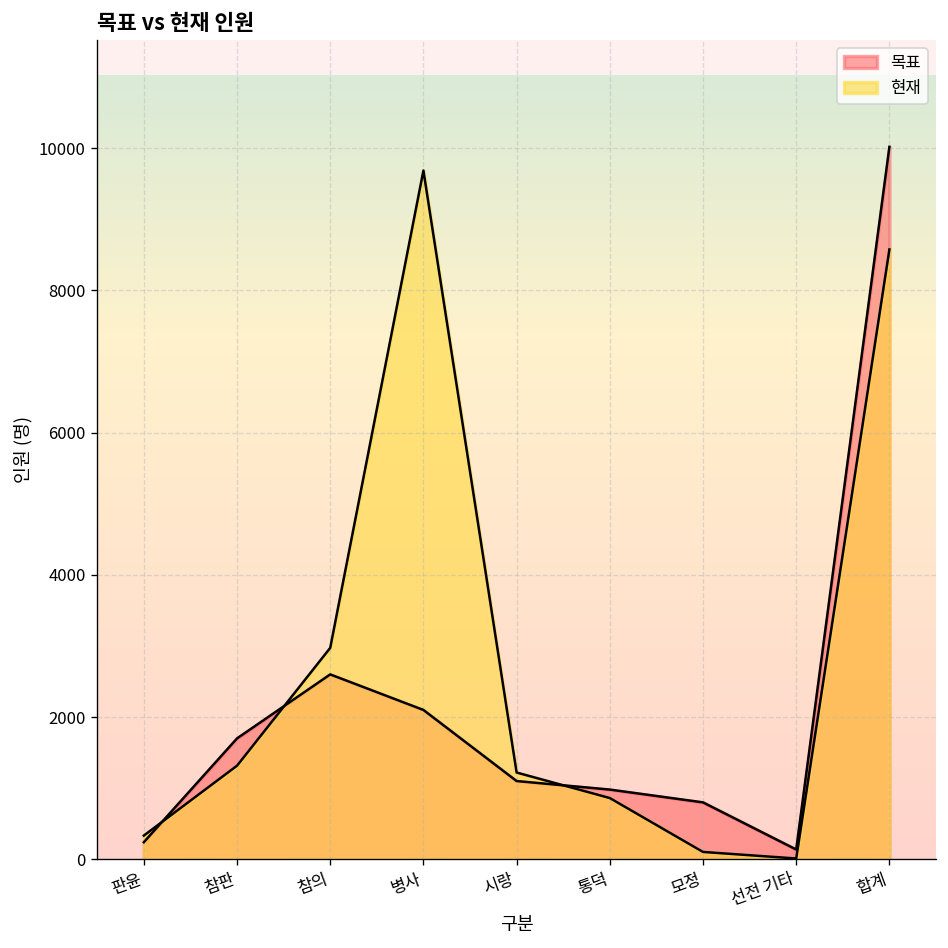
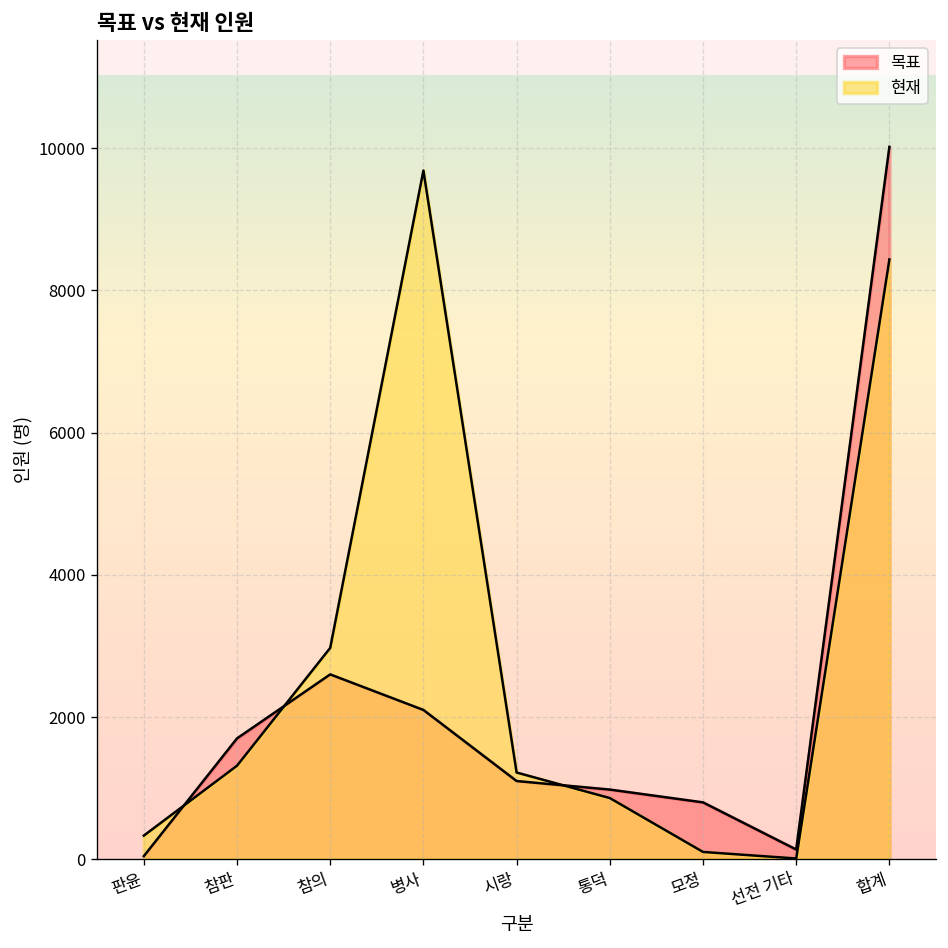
목표, 판윤: 200 -> 0
현재, 합계: 8600 -> 8400
